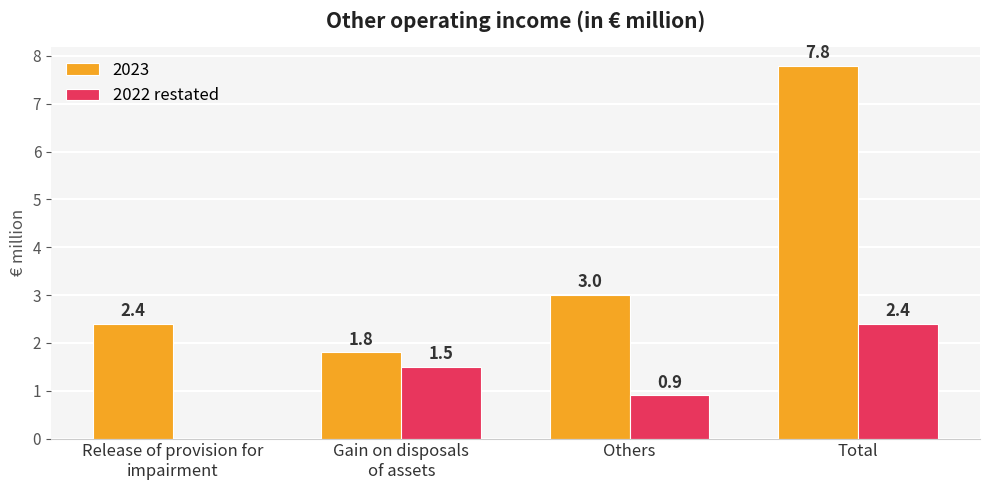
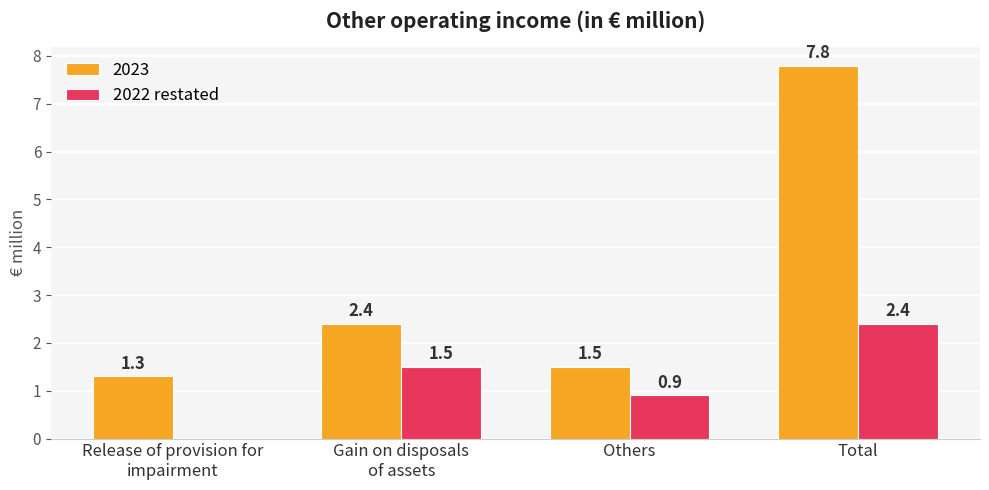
2023, Release of provision for impairment: 2.4 -> 1.3
2023, Gain on disposals of assets: 1.8 -> 2.4
2023, Others: 3.0 -> 1.5
